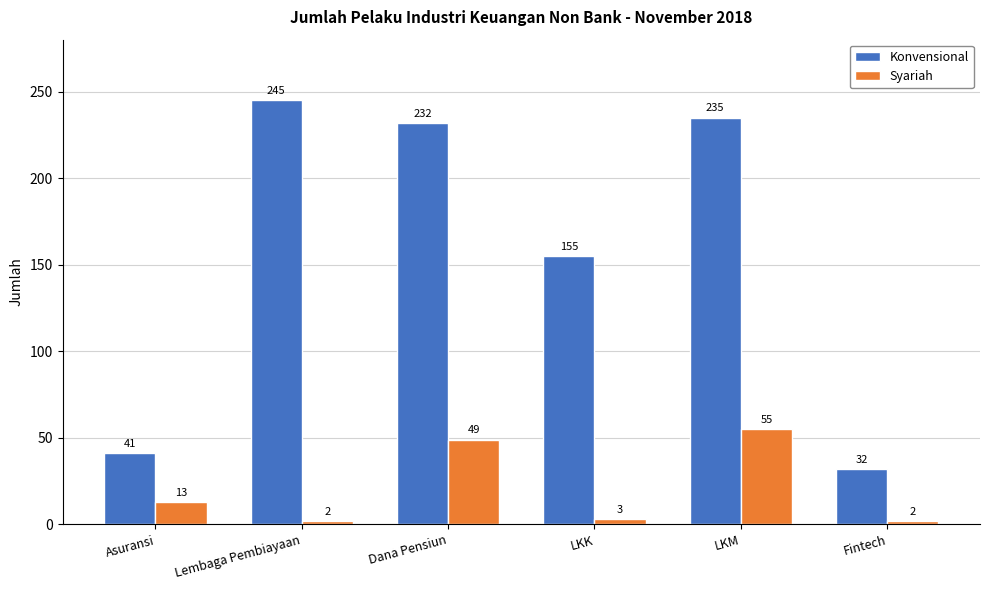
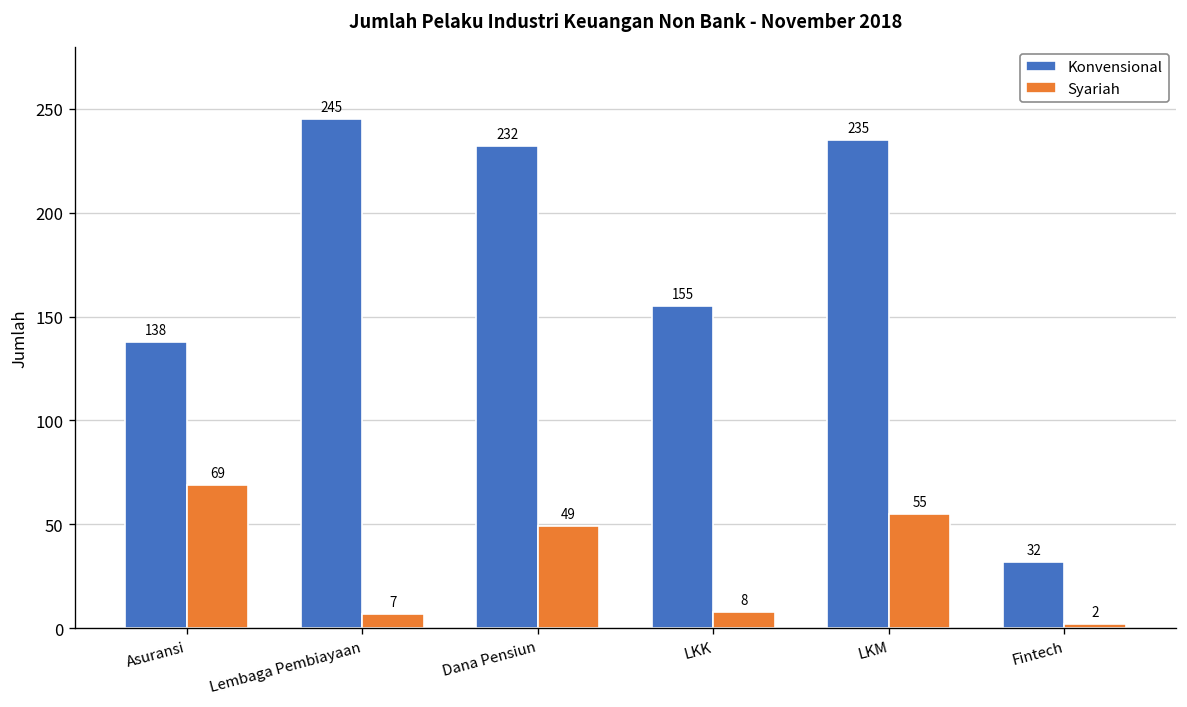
Konvensional, Asuransi: 41 -> 138
Syariah, Asuransi: 13 -> 69
Syariah, Lembaga Pembiayaan: 2 -> 7
Syariah, LKK: 3 -> 8
